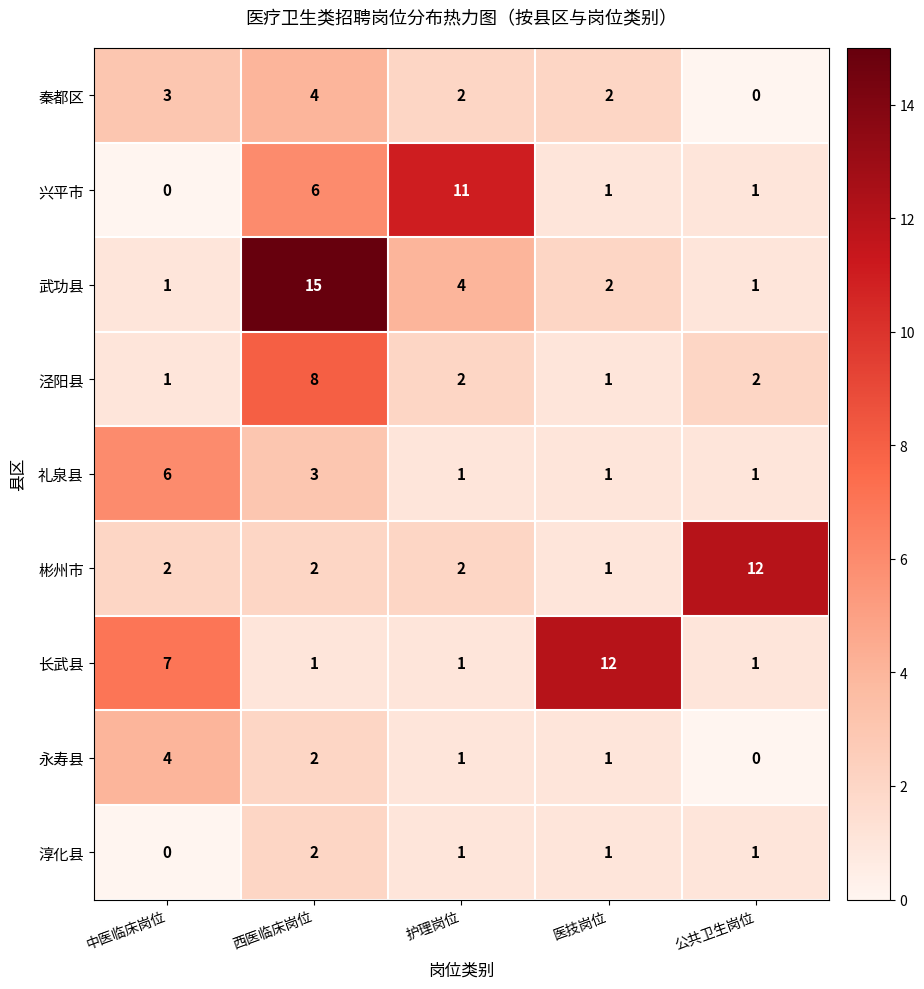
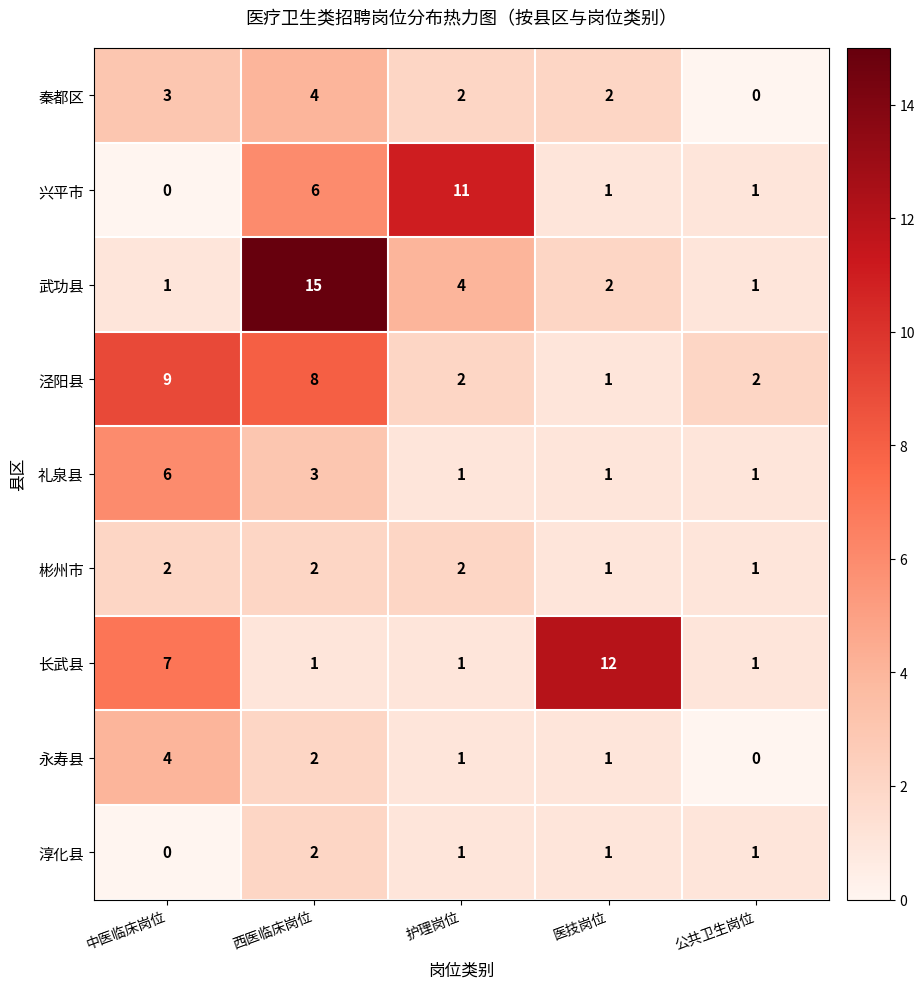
泾阳县, 中医临床岗位: 1 -> 9
彬州市, 公共卫生岗位: 12 -> 1
